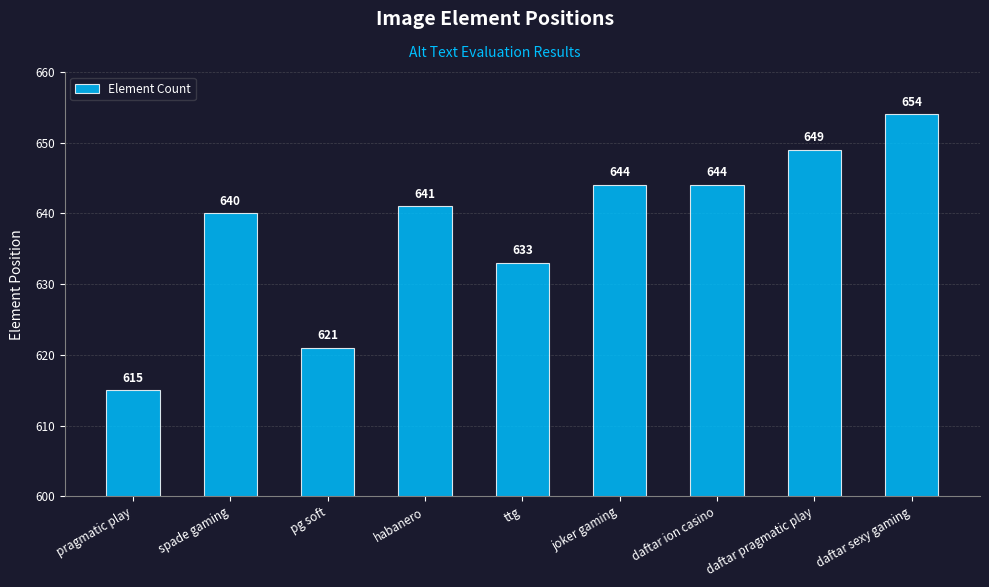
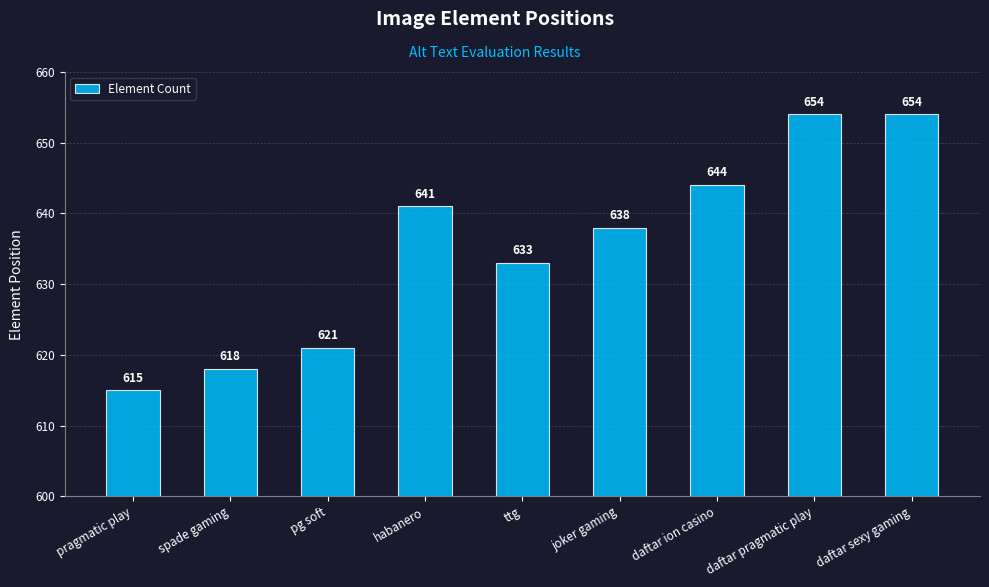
spade gaming: 640 -> 618
joker gaming: 644 -> 638
daftar pragmatic play: 649 -> 654
